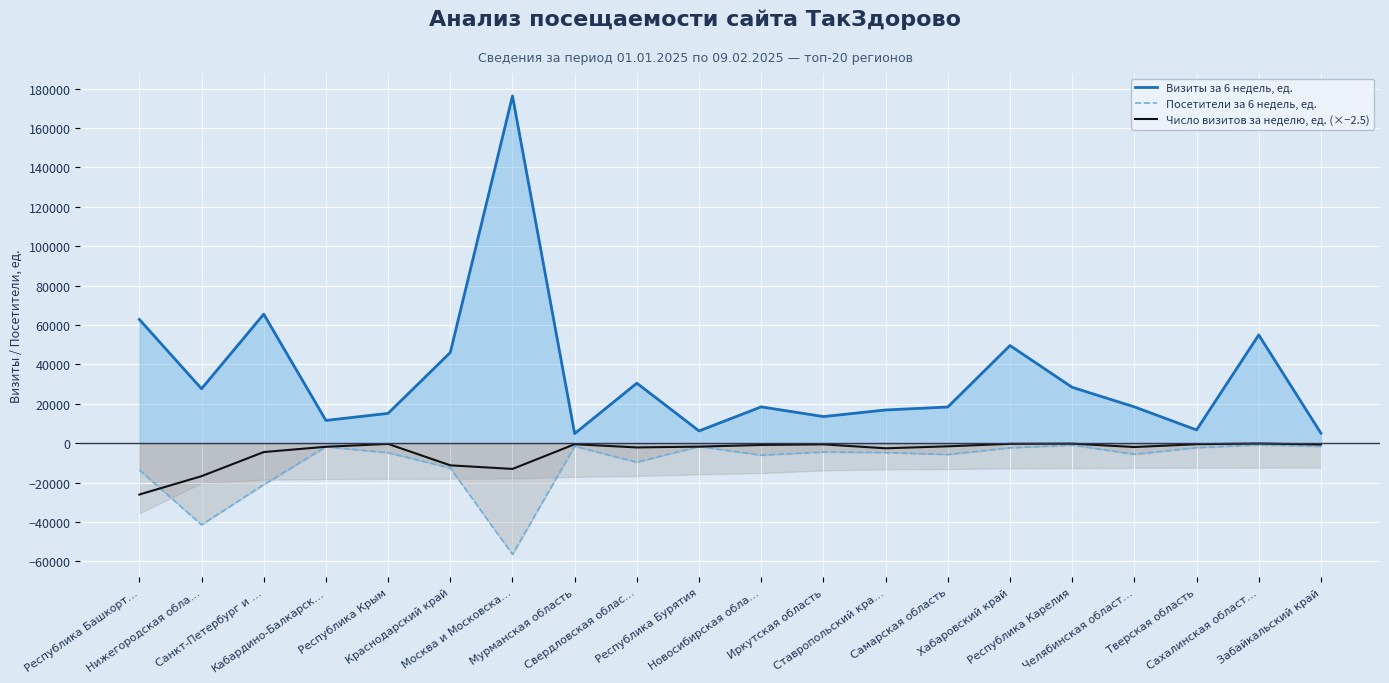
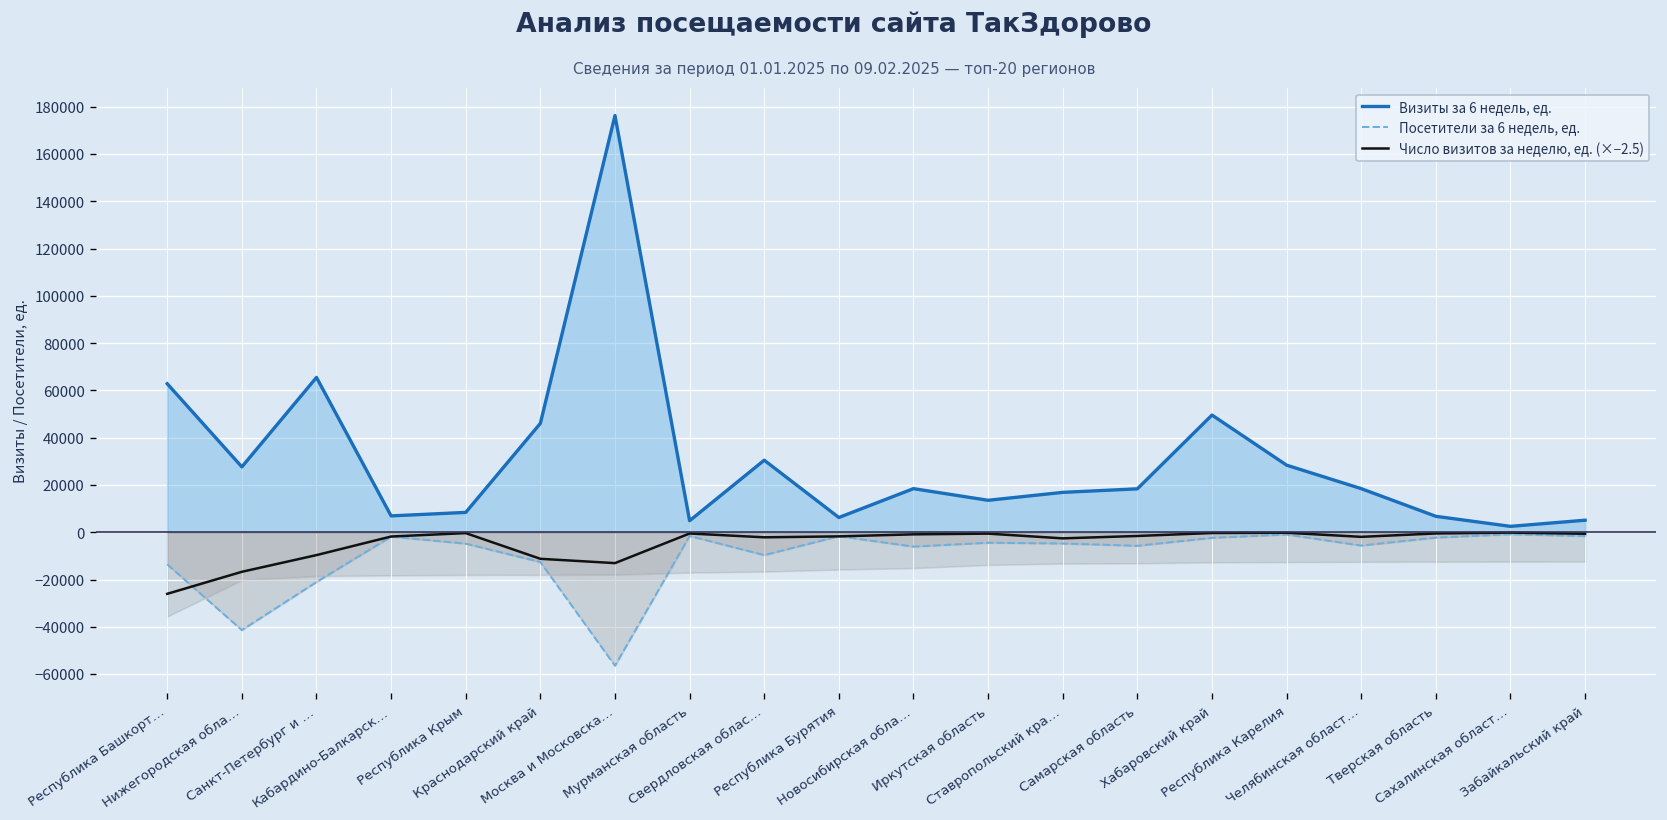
Число визитов за неделю, ед. (×−2.5), Санкт-Петербург и …: -4000 -> -10000
Визиты за 6 недель, ед., Кабардино-Балкарск…: 12000 -> 7000
Визиты за 6 недель, ед., Республика Крым: 15000 -> 8000
Визиты за 6 недель, ед., Сахалинская област…: 55000 -> 3000
